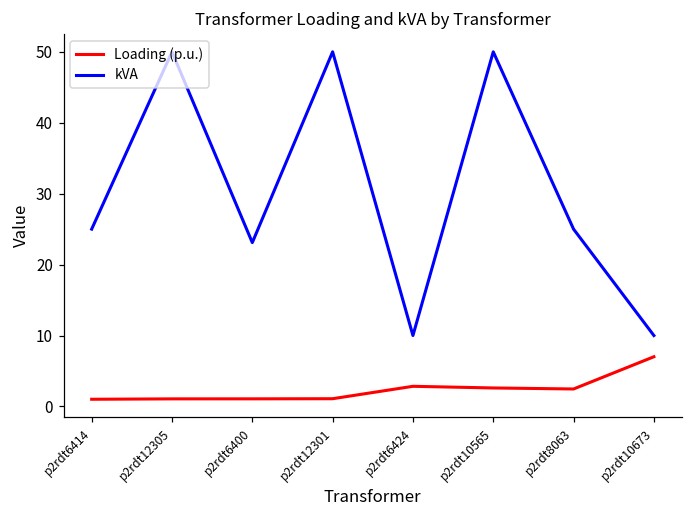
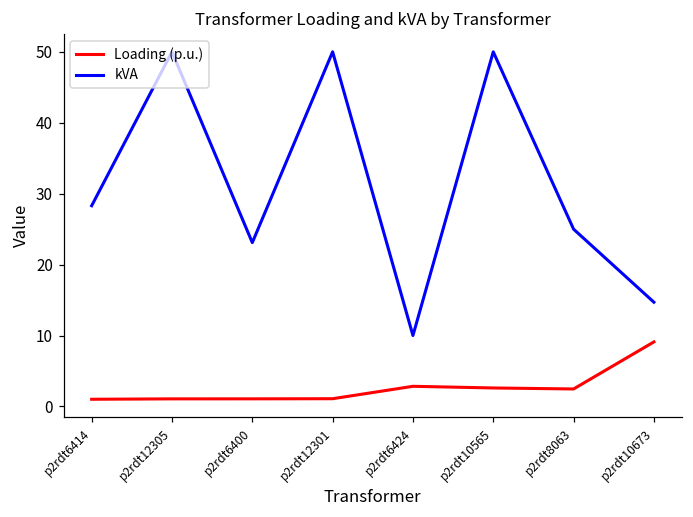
kVA, p2rdt6414: 25 -> 28
Loading (p.u.), p2rdt10673: 7 -> 9
kVA, p2rdt10673: 10 -> 15
